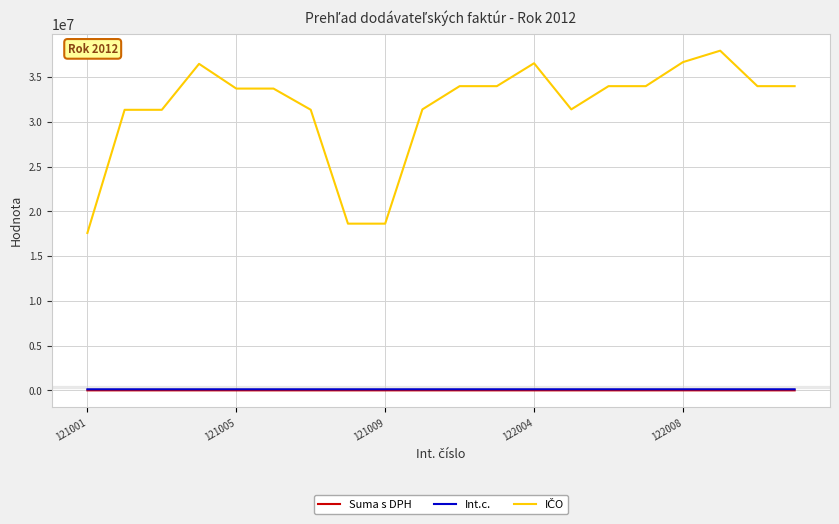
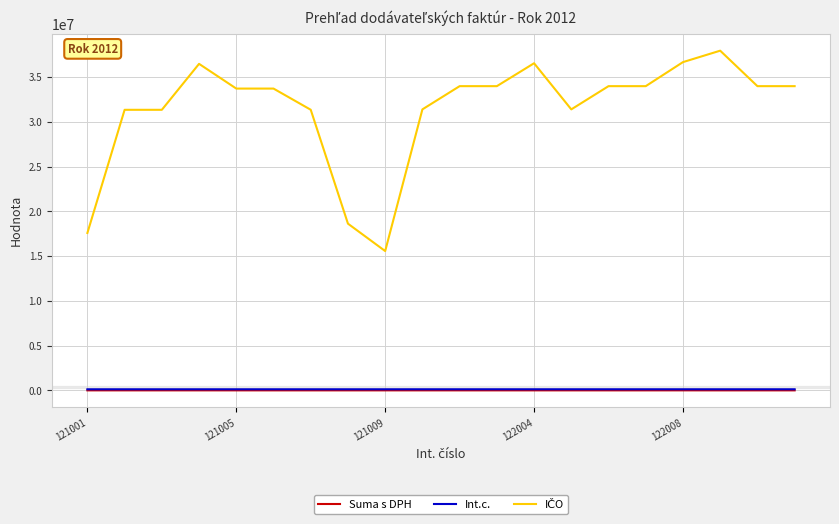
IČO, 121009: 19000000 -> 16000000
